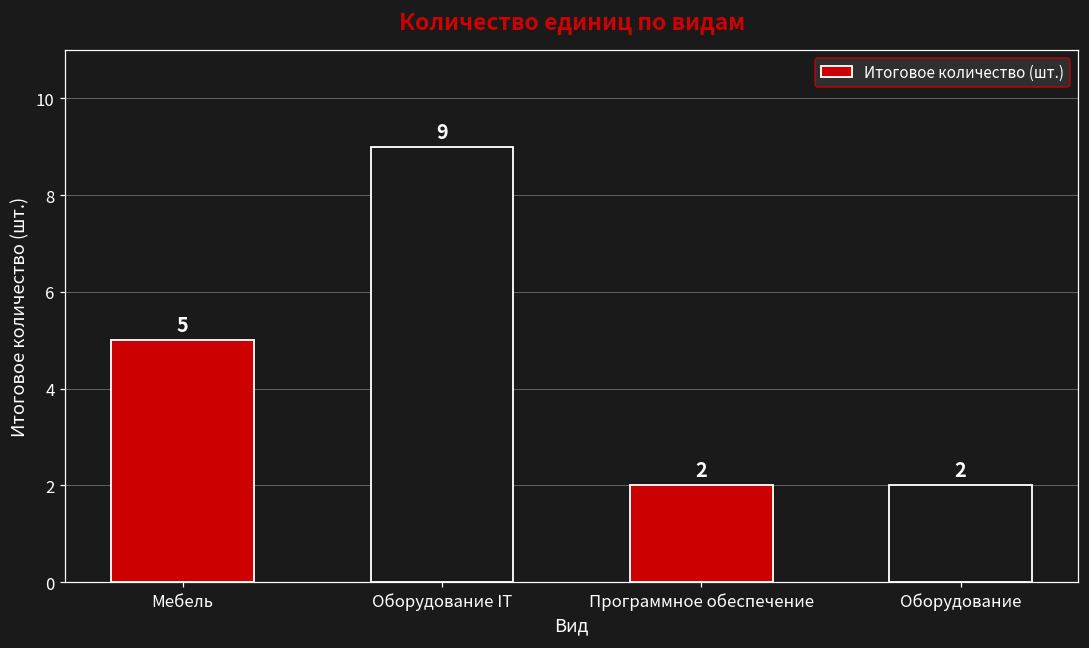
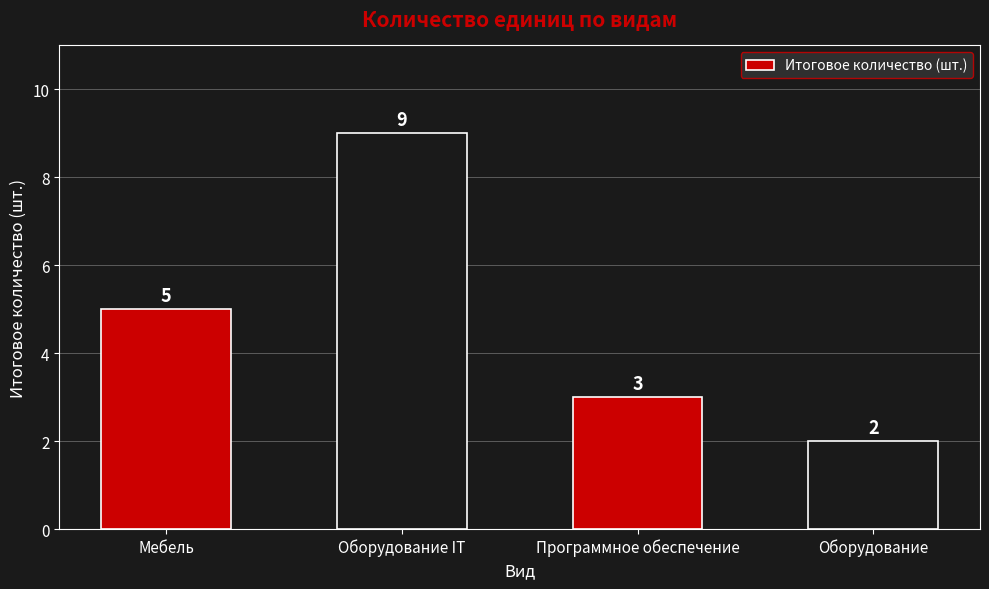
Программное обеспечение: 2 -> 3
